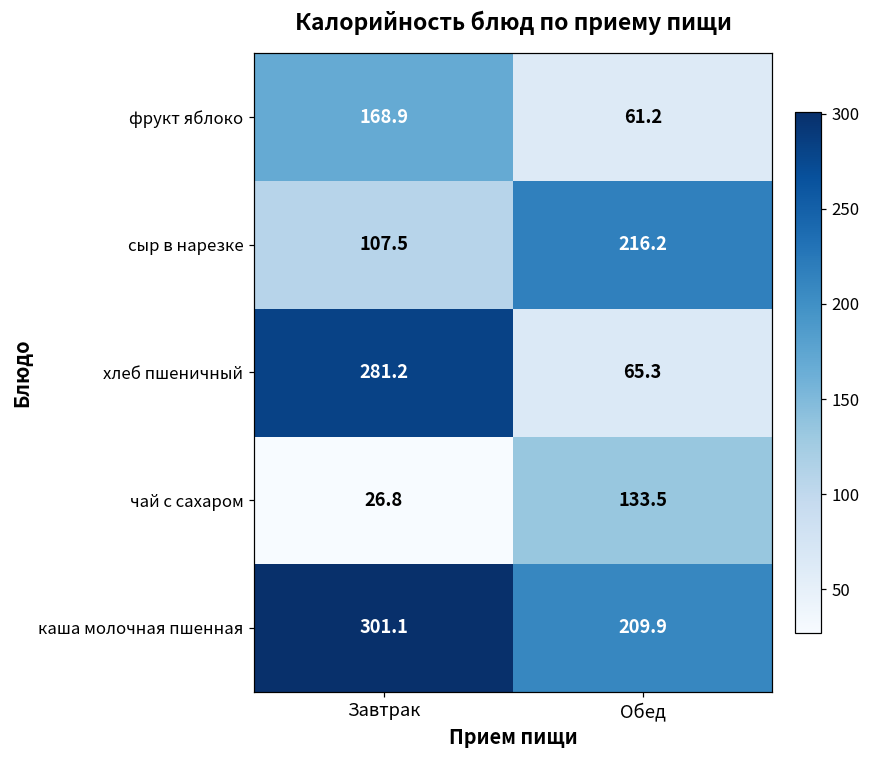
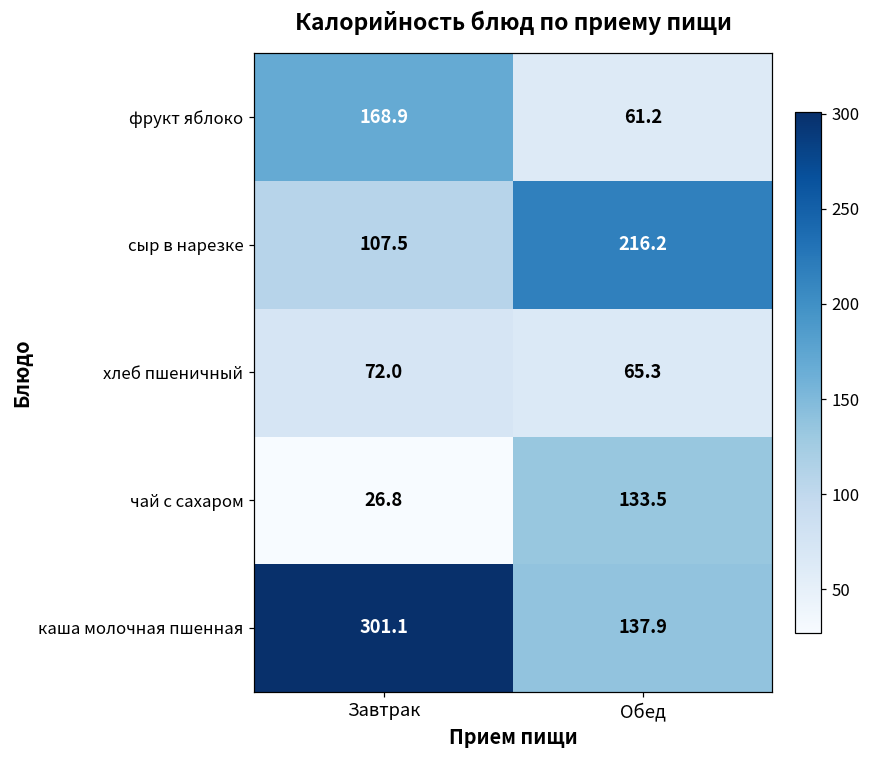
хлеб пшеничный, Завтрак: 281.2 -> 72.0
каша молочная пшенная, Обед: 209.9 -> 137.9
